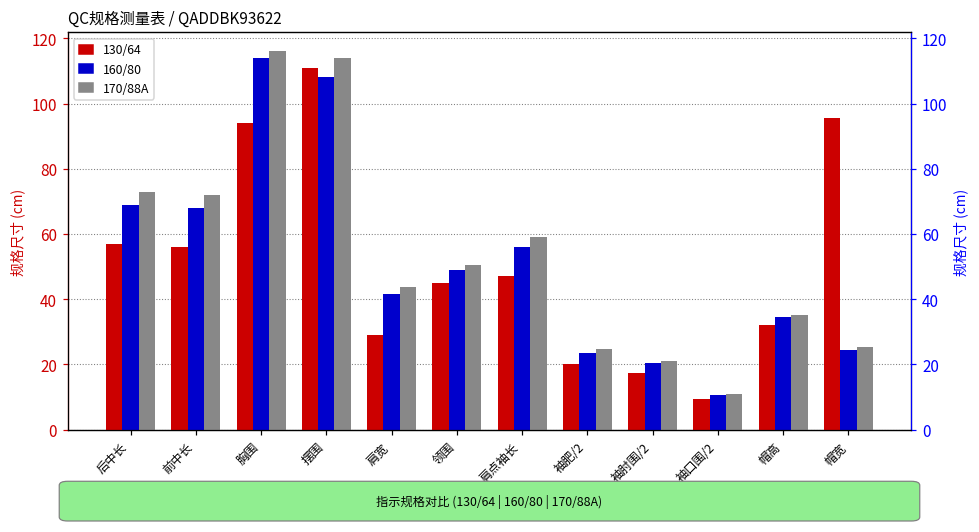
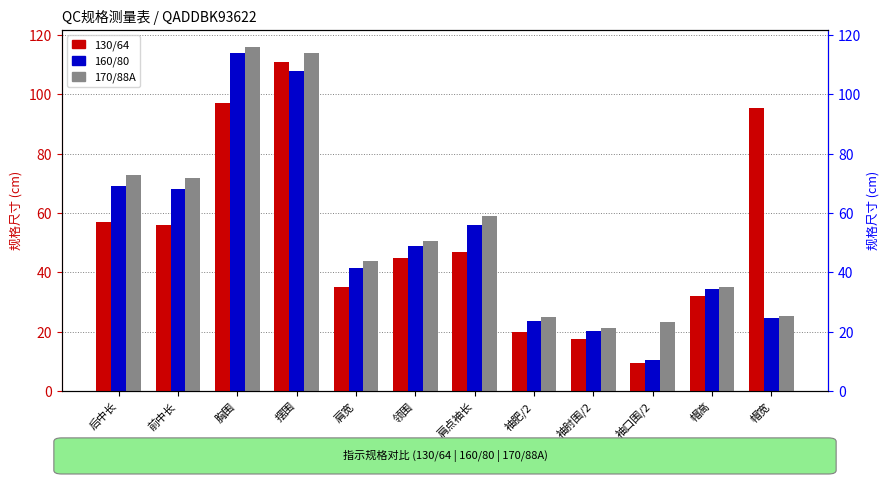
130/64, 胸围: 94 -> 97
130/64, 肩宽: 29 -> 35
170/88A, 袖口围/2: 11 -> 23
